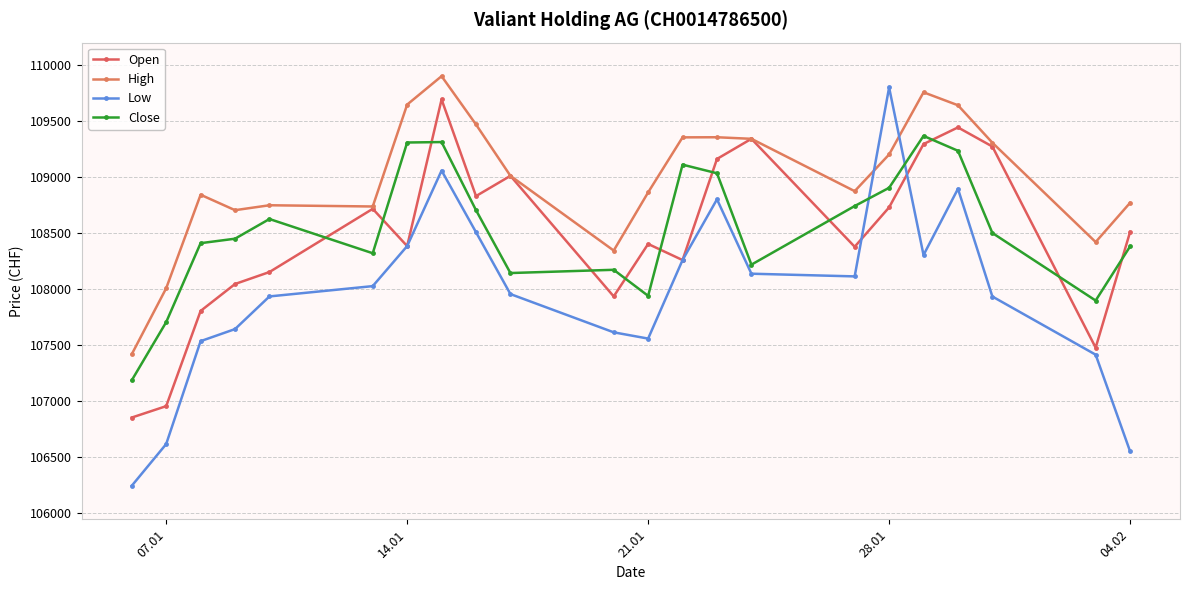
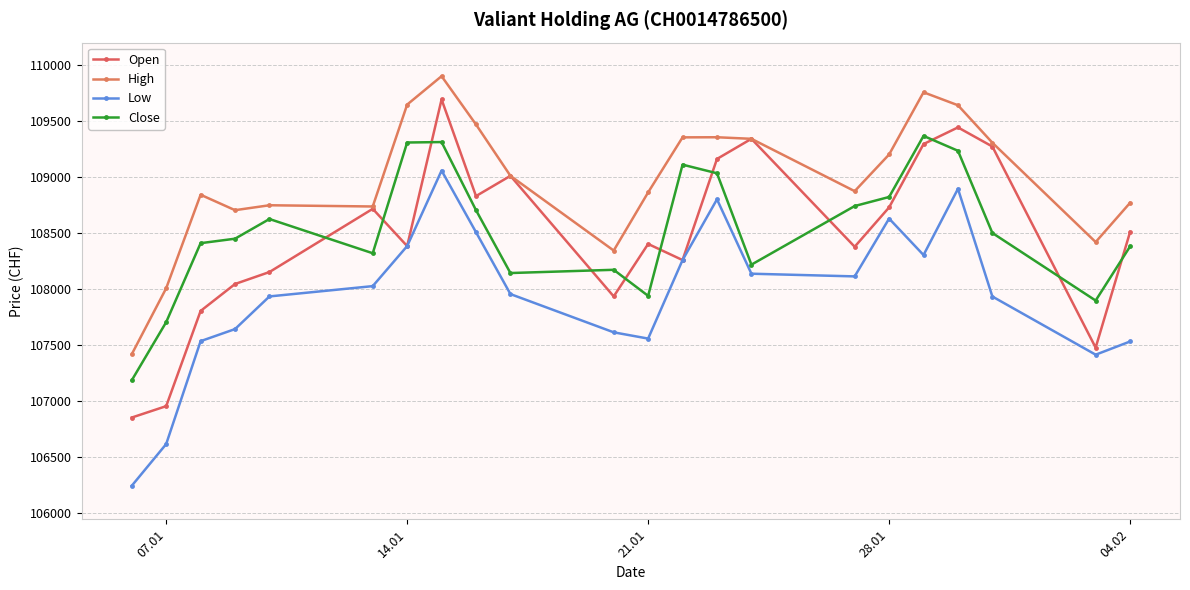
Low, 28.01: 109800 -> 108630
Close, 28.01: 108900 -> 108820
Low, 04.02: 106550 -> 107530
